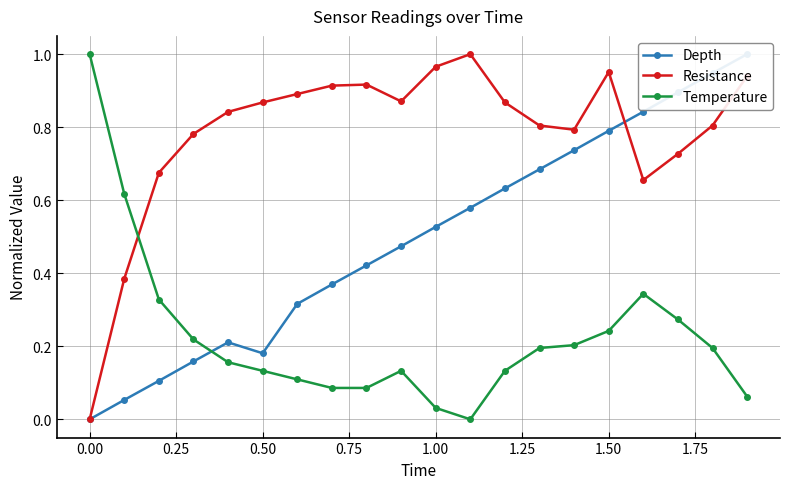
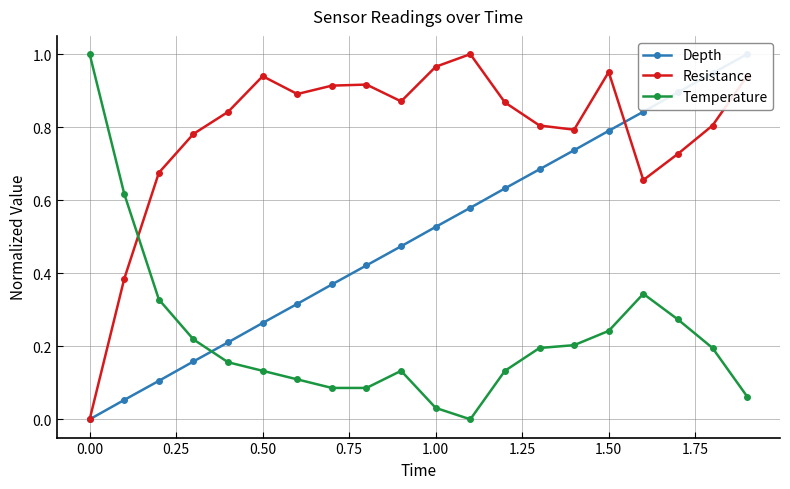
Depth, 0.50: 0.18 -> 0.26
Resistance, 0.50: 0.87 -> 0.94
